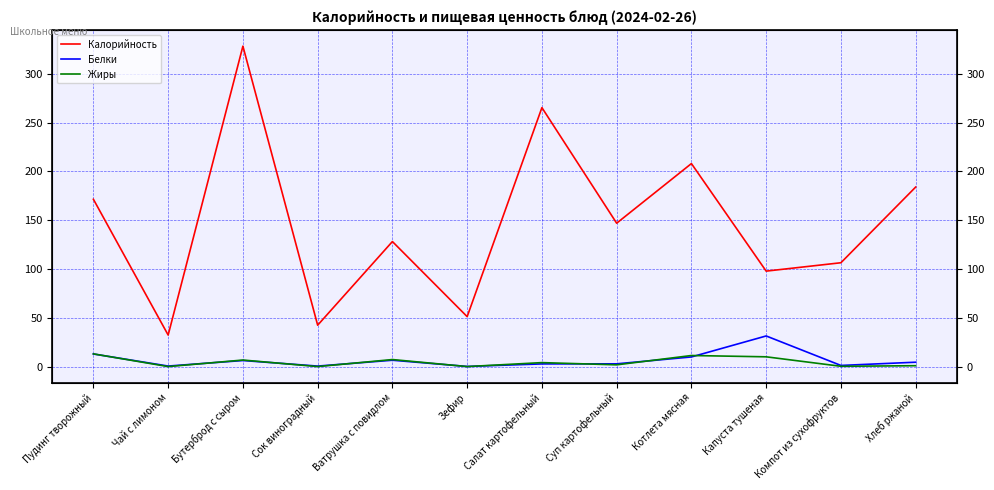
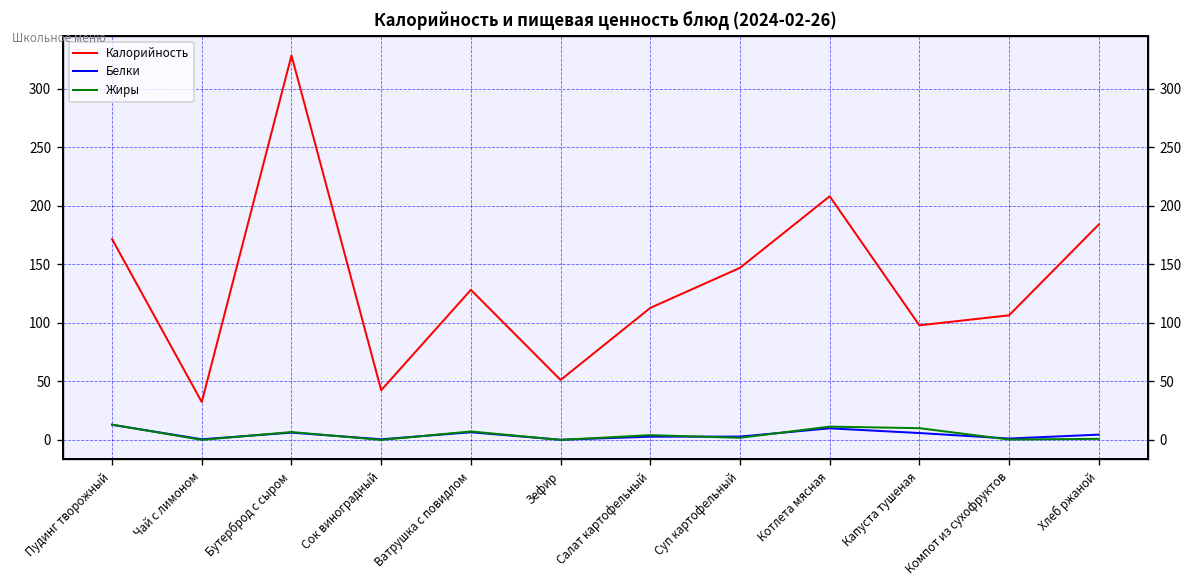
Калорийность, Салат картофельный: 270 -> 110
Белки, Капуста тушеная: 30 -> 10
